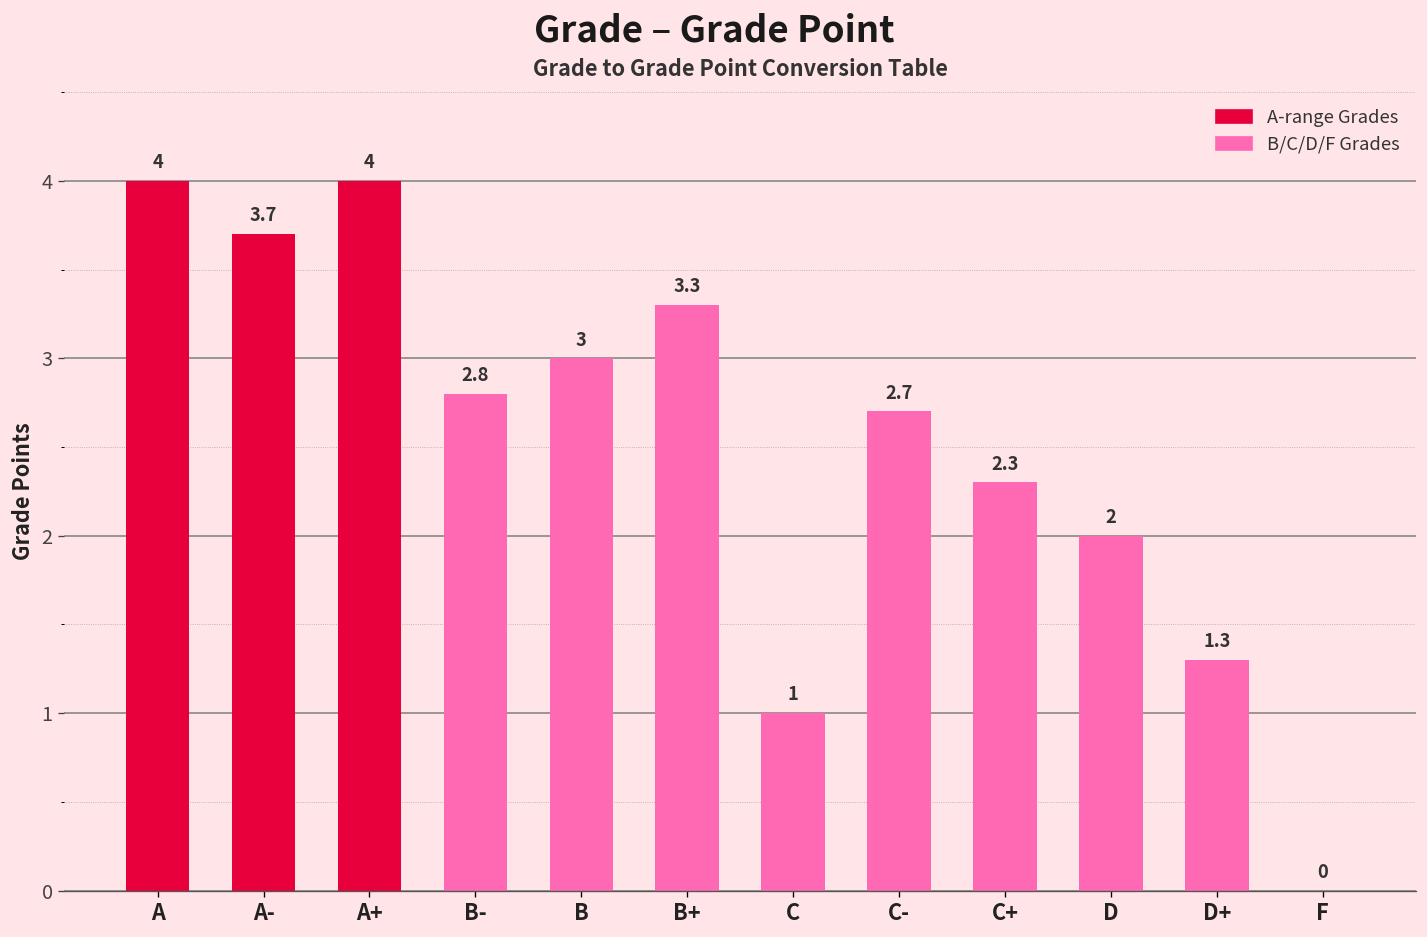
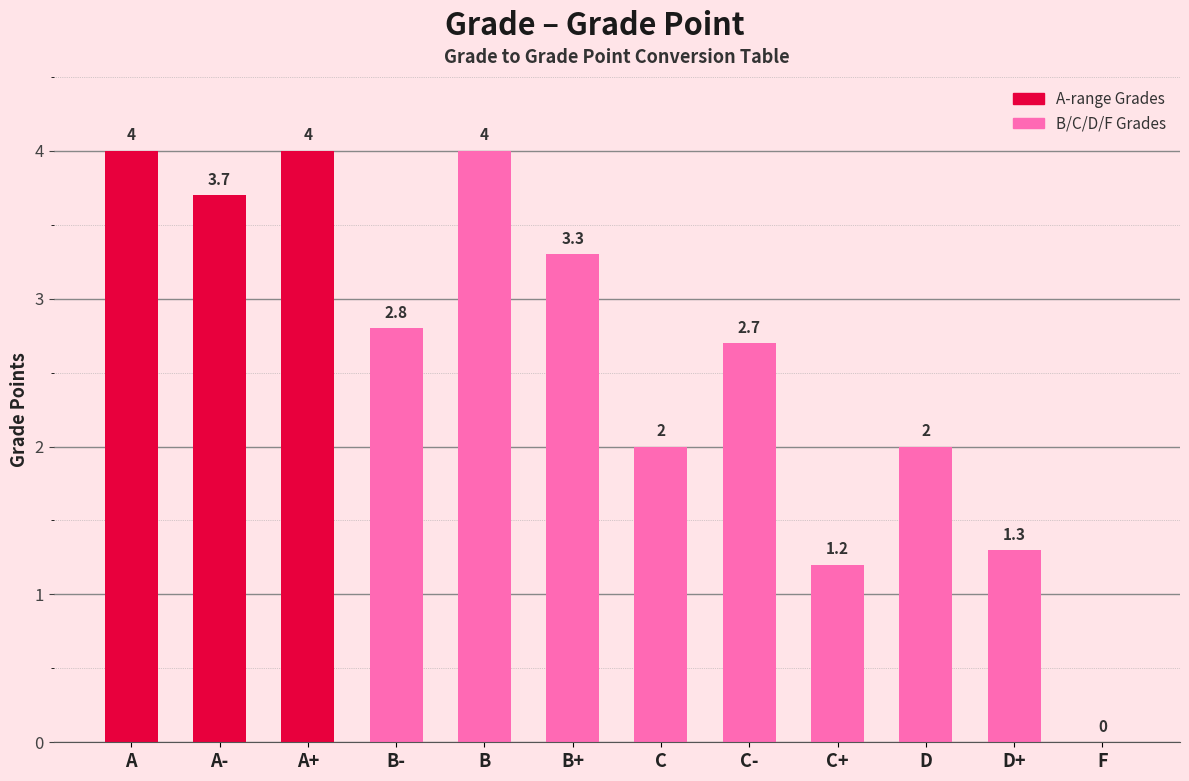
B: 3 -> 4
C: 1 -> 2
C+: 2.3 -> 1.2
